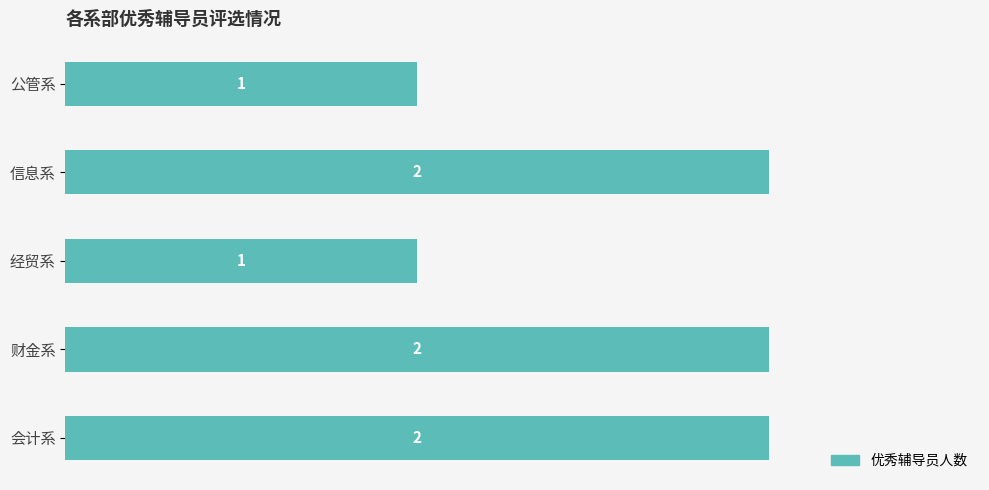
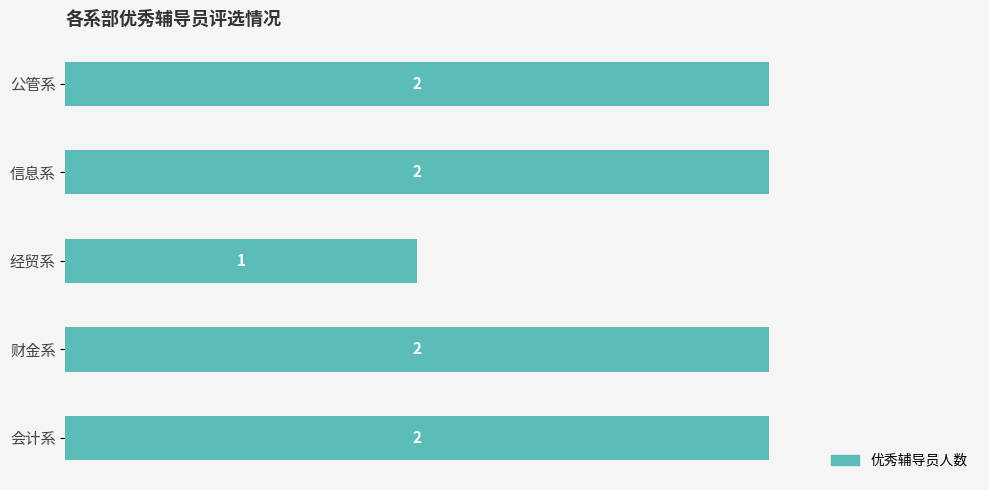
公管系: 1 -> 2
